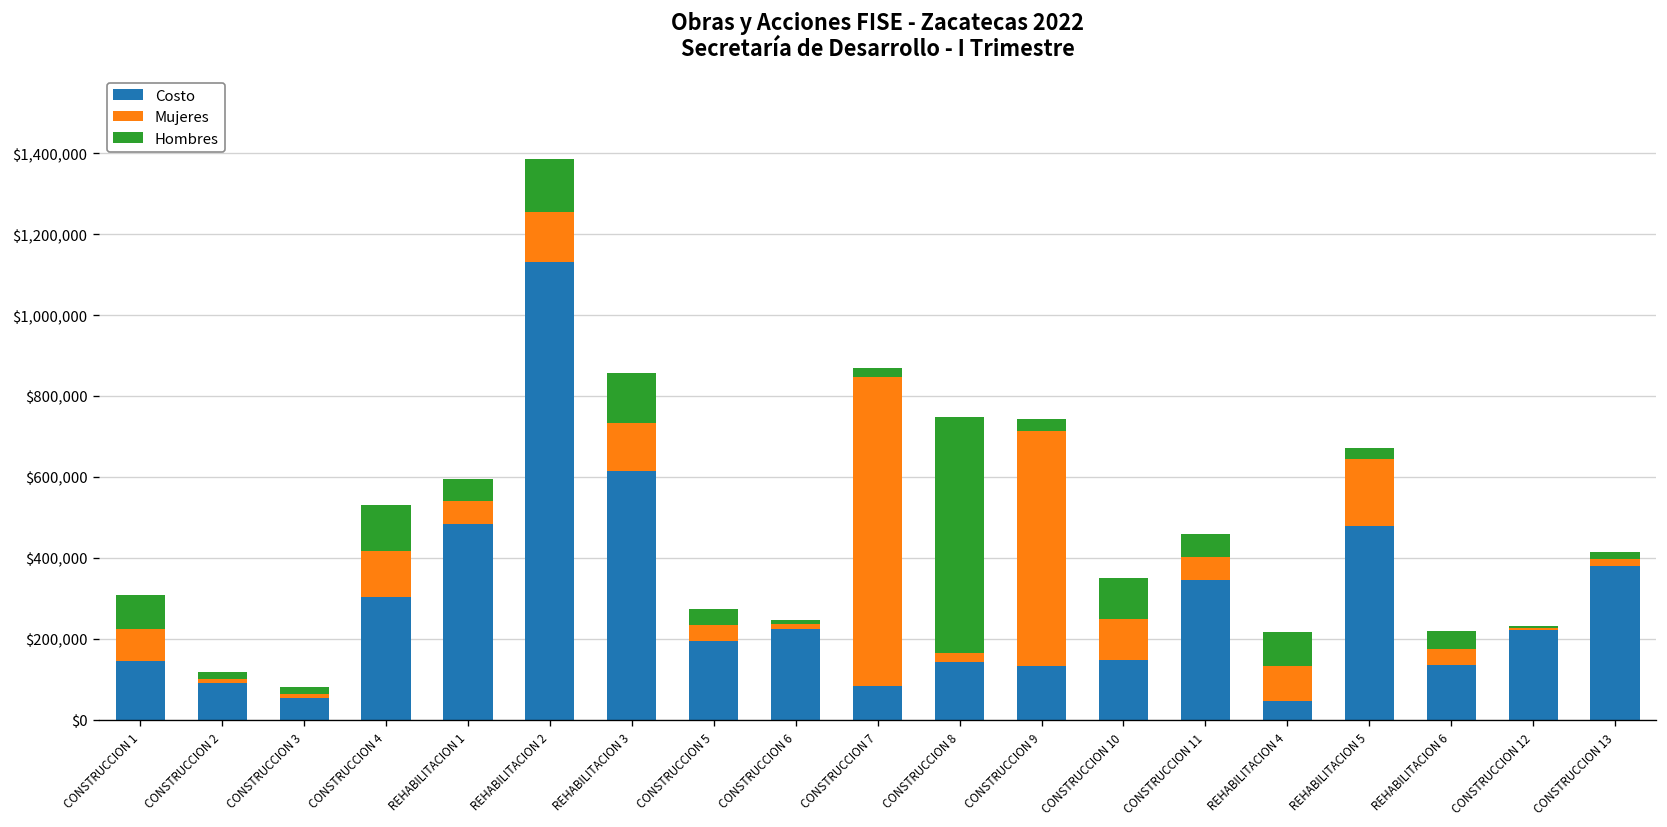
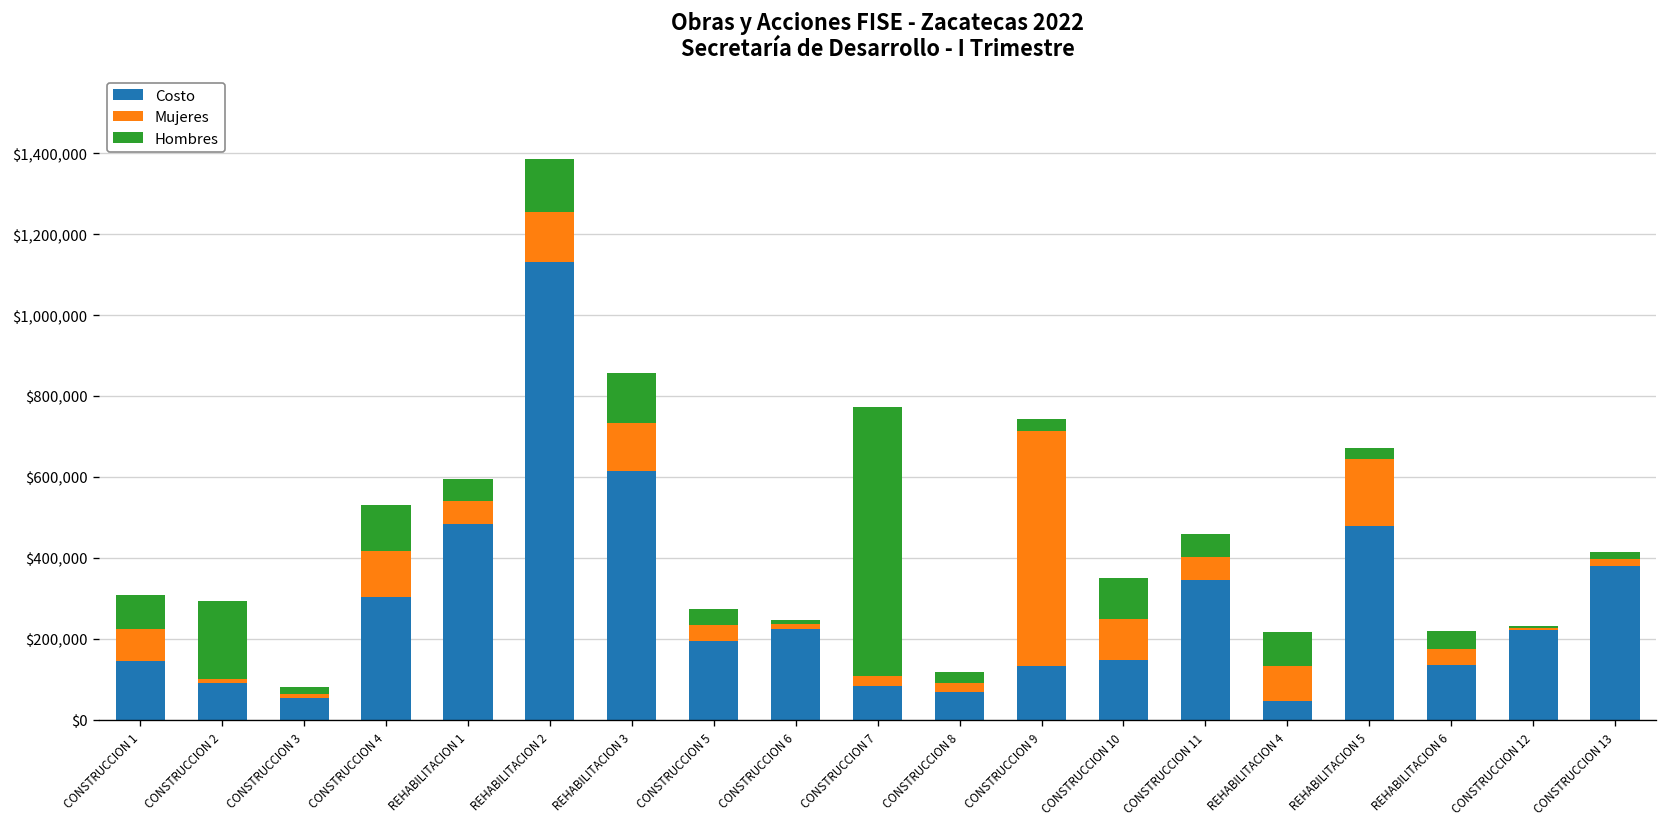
Hombres, CONSTRUCCION 2: $20,000 -> $190,000
Mujeres, CONSTRUCCION 7: $760,000 -> $20,000
Hombres, CONSTRUCCION 7: $20,000 -> $670,000
Costo, CONSTRUCCION 8: $140,000 -> $70,000
Hombres, CONSTRUCCION 8: $580,000 -> $30,000
